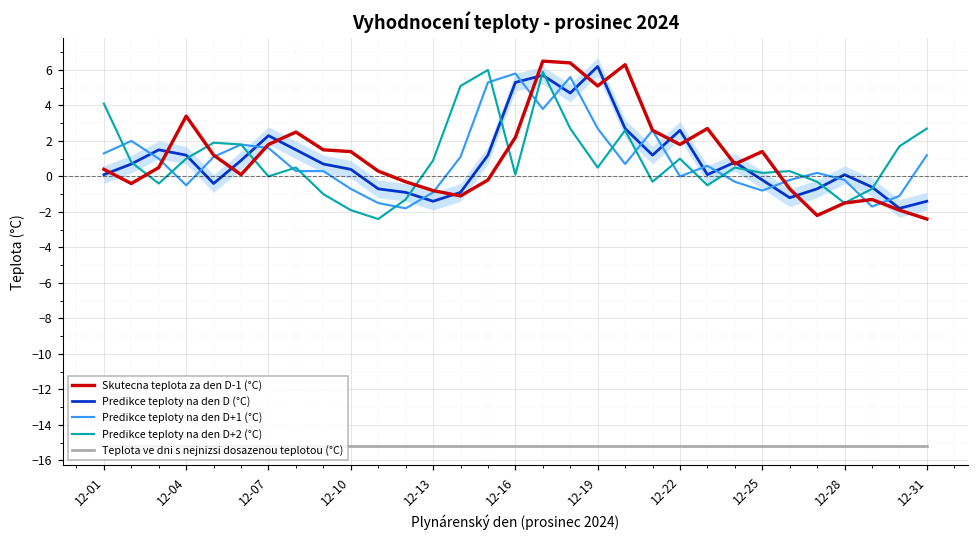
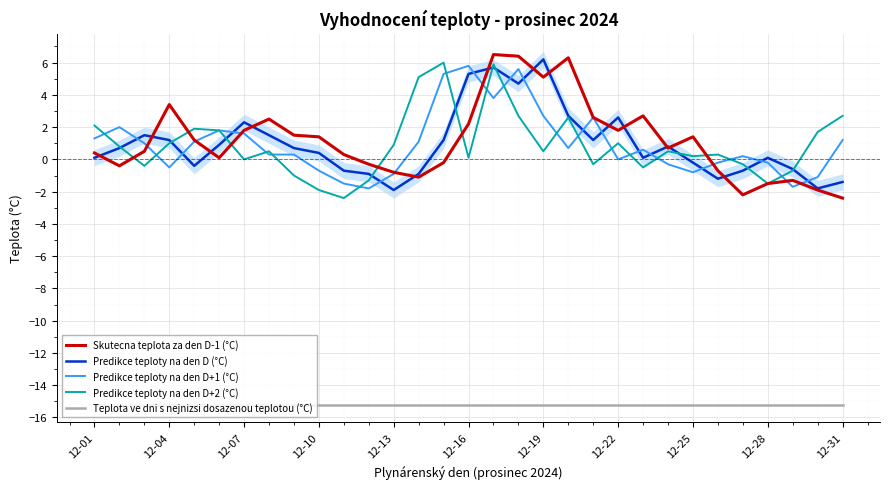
Predikce teploty na den D+2 (°C), 12-01: 4.1 -> 2.1
Predikce teploty na den D (°C), 12-13: -1.4 -> -1.9
